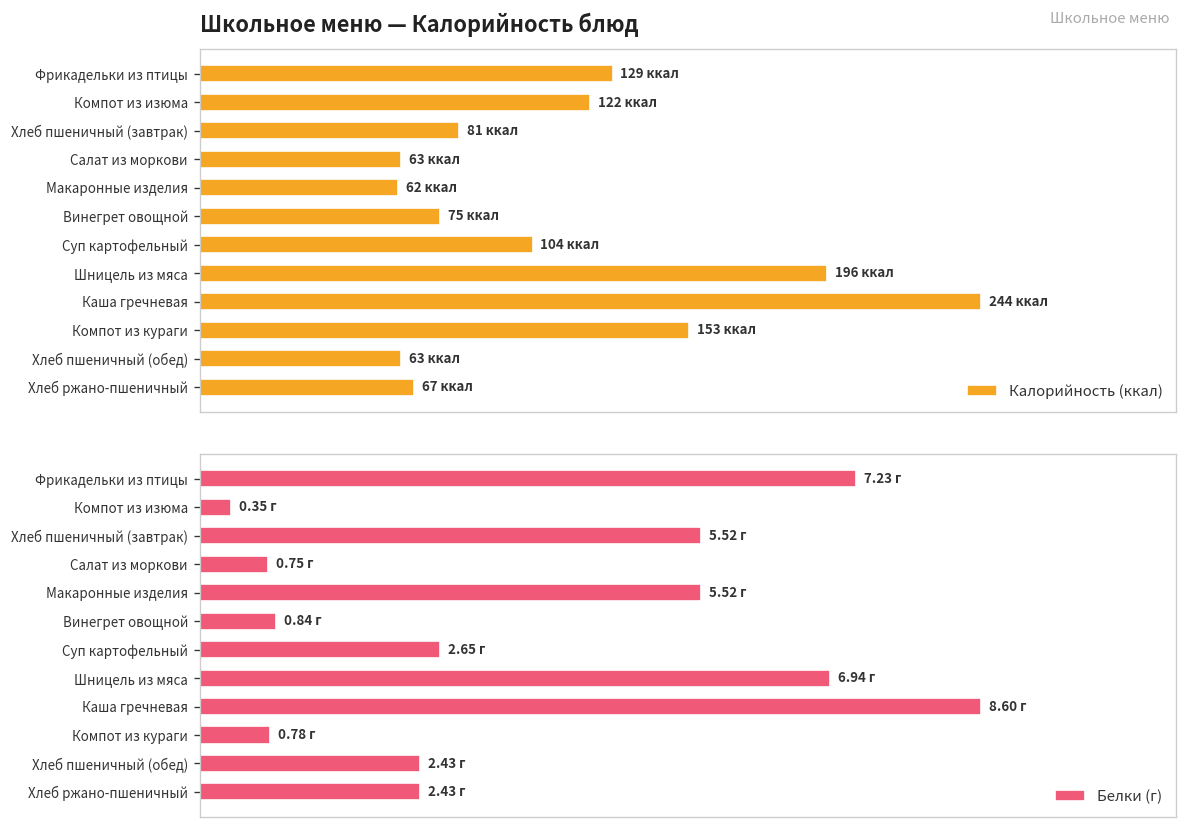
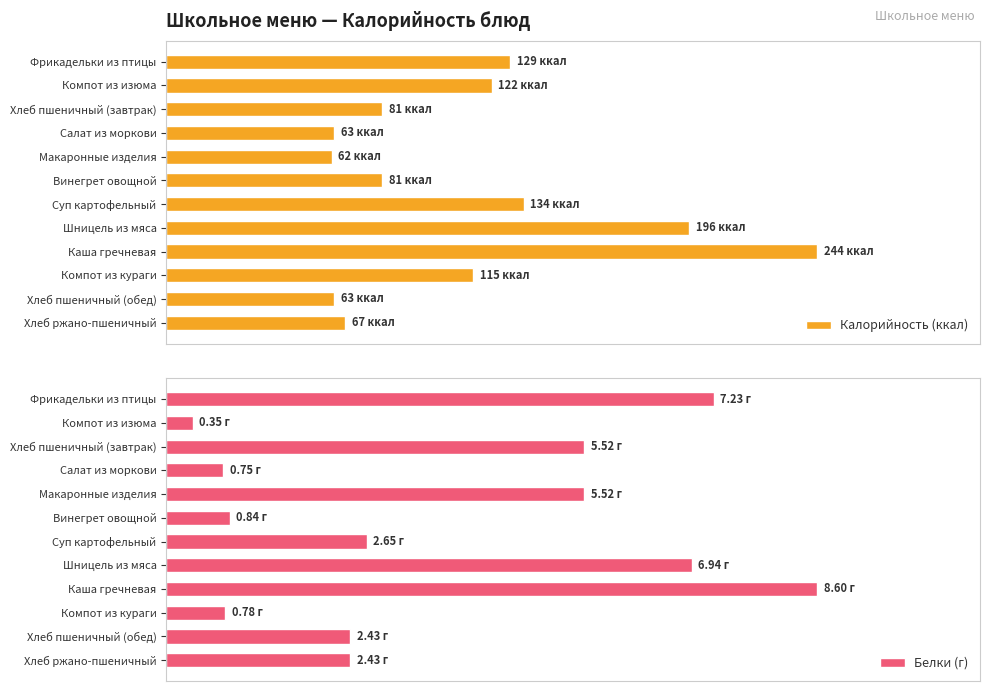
Школьное меню — Калорийность блюд, Винегрет овощной: 75 -> 81
Школьное меню — Калорийность блюд, Суп картофельный: 104 -> 134
Школьное меню — Калорийность блюд, Компот из кураги: 153 -> 115
